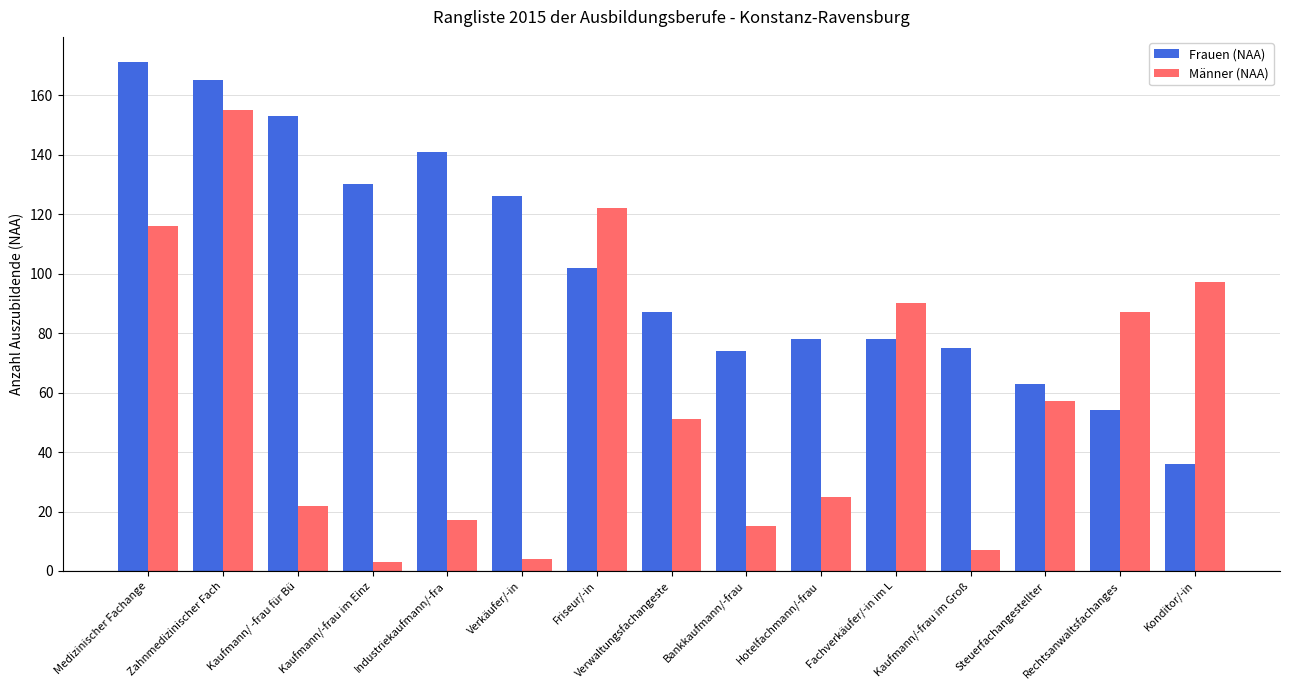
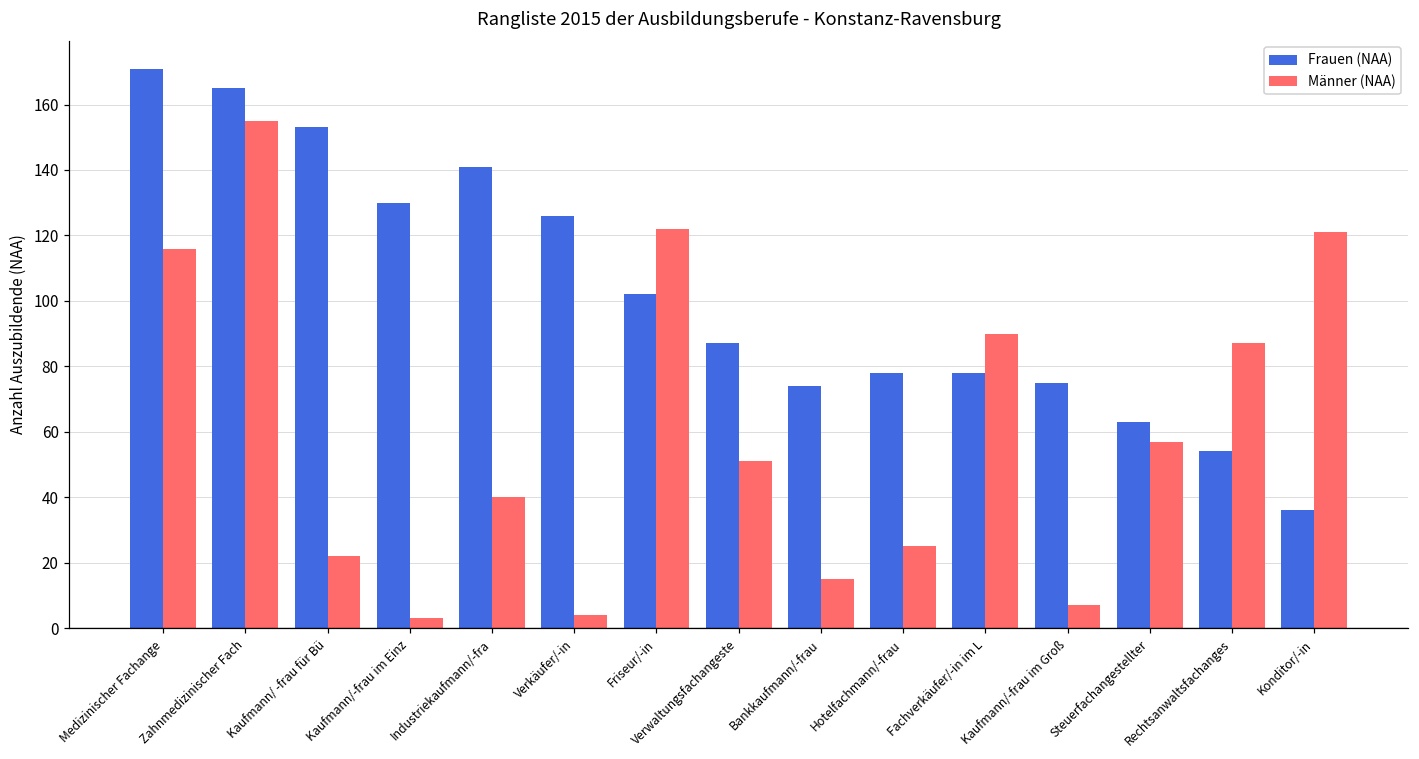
Männer (NAA), Industriekaufmann/-fra: 17 -> 40
Männer (NAA), Konditor/-in: 97 -> 121
